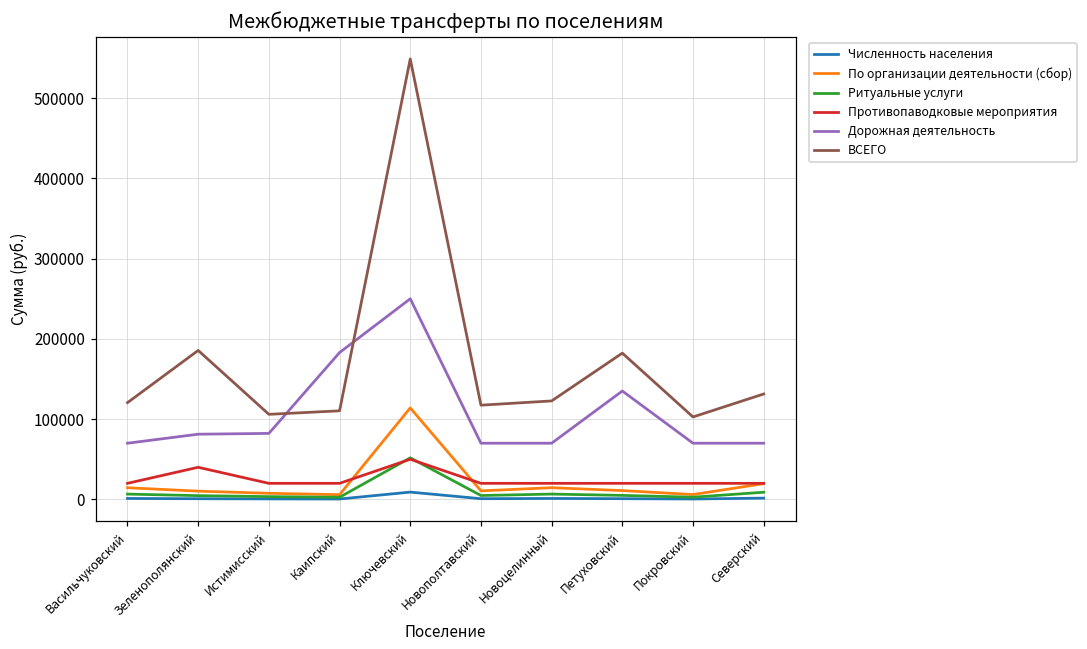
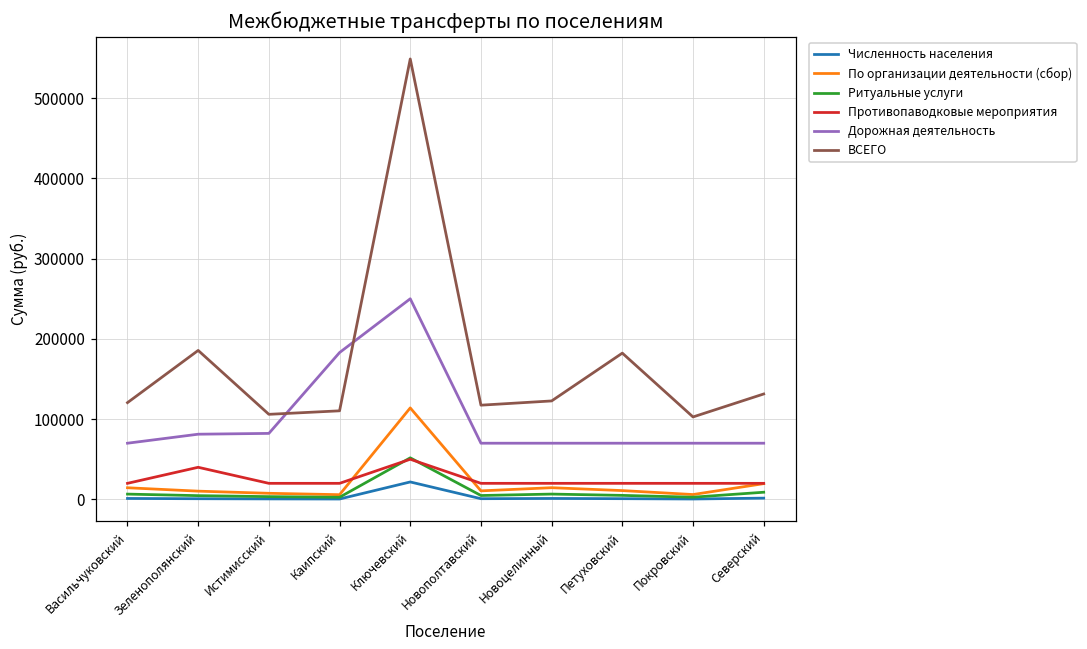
Численность населения, Ключевский: 10000 -> 20000
Дорожная деятельность, Петуховский: 140000 -> 70000
